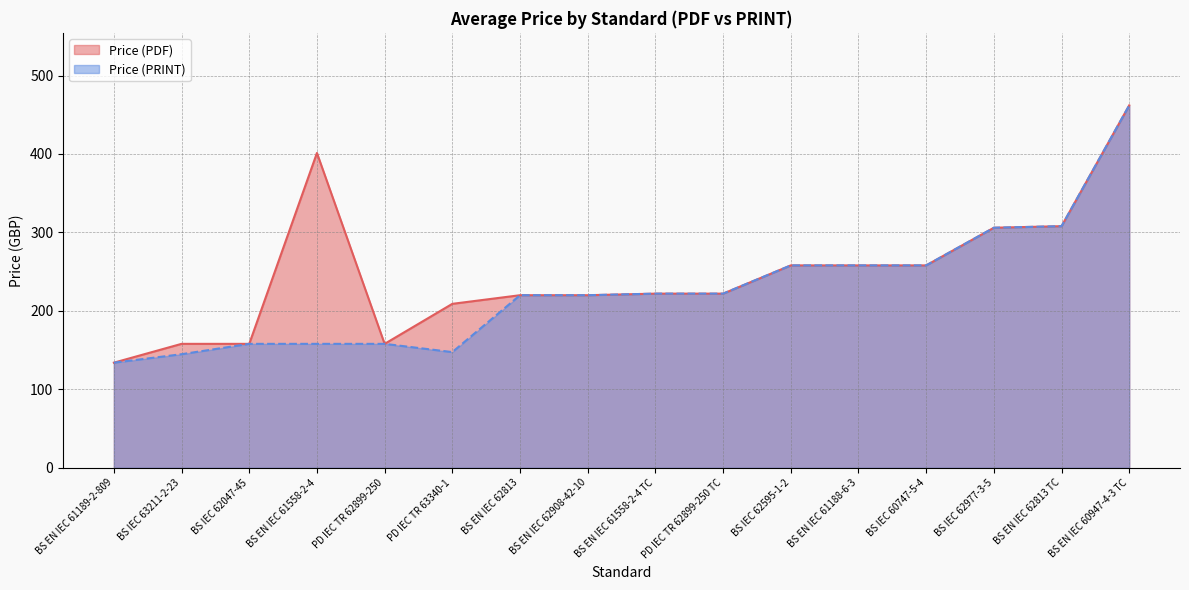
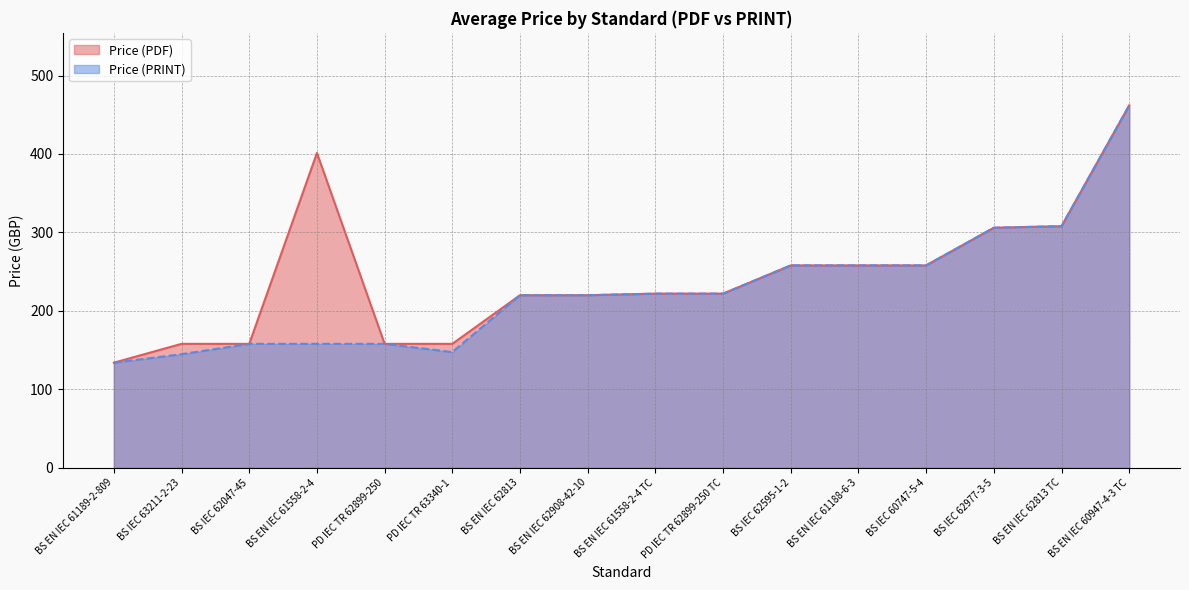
Price (PDF), PD IEC TR 63340-1: 210 -> 160
